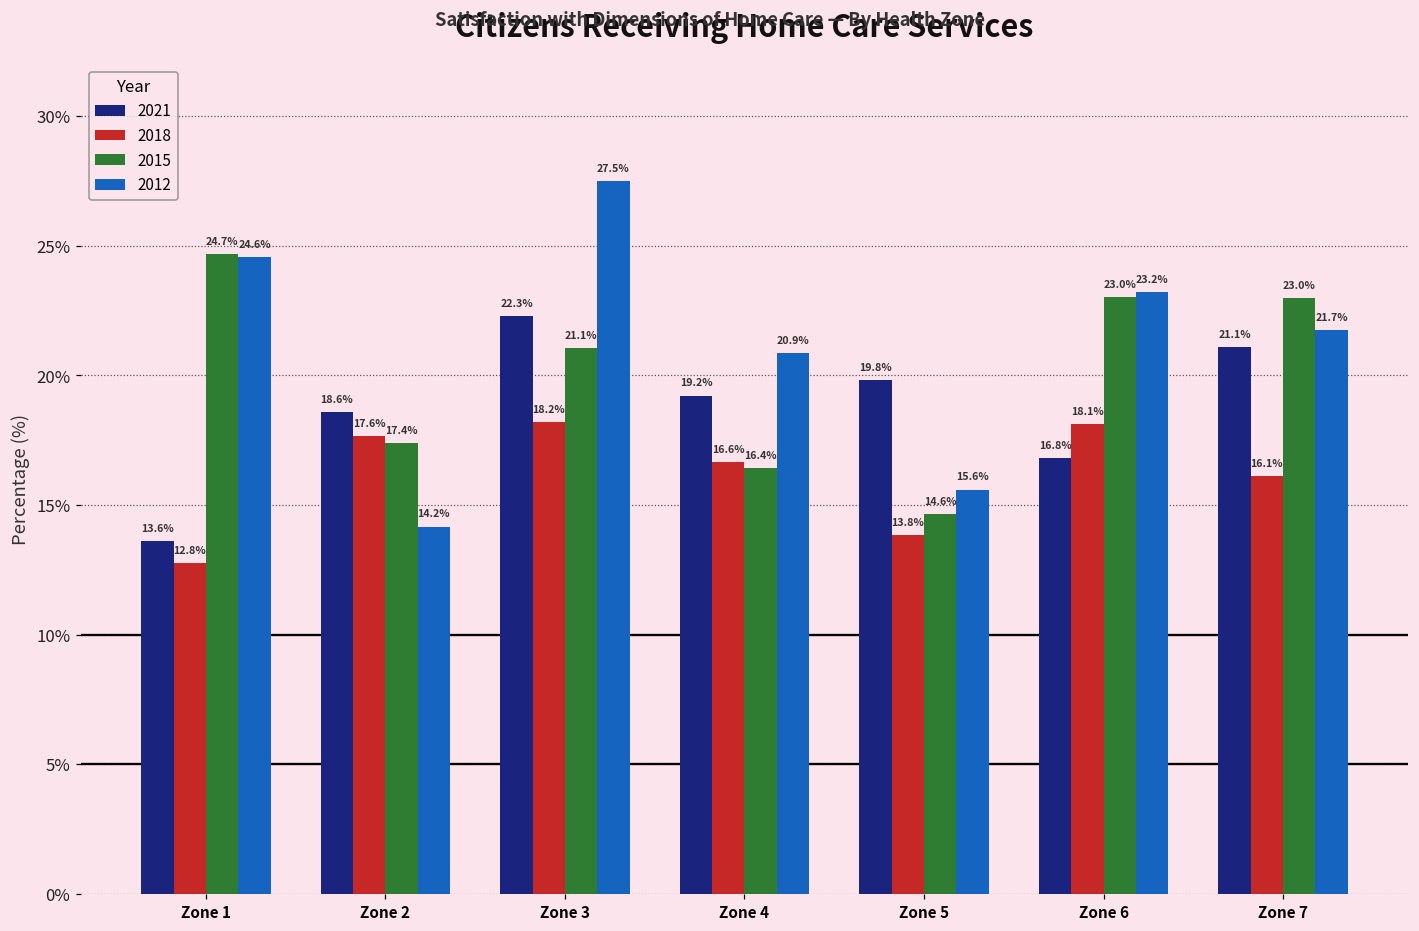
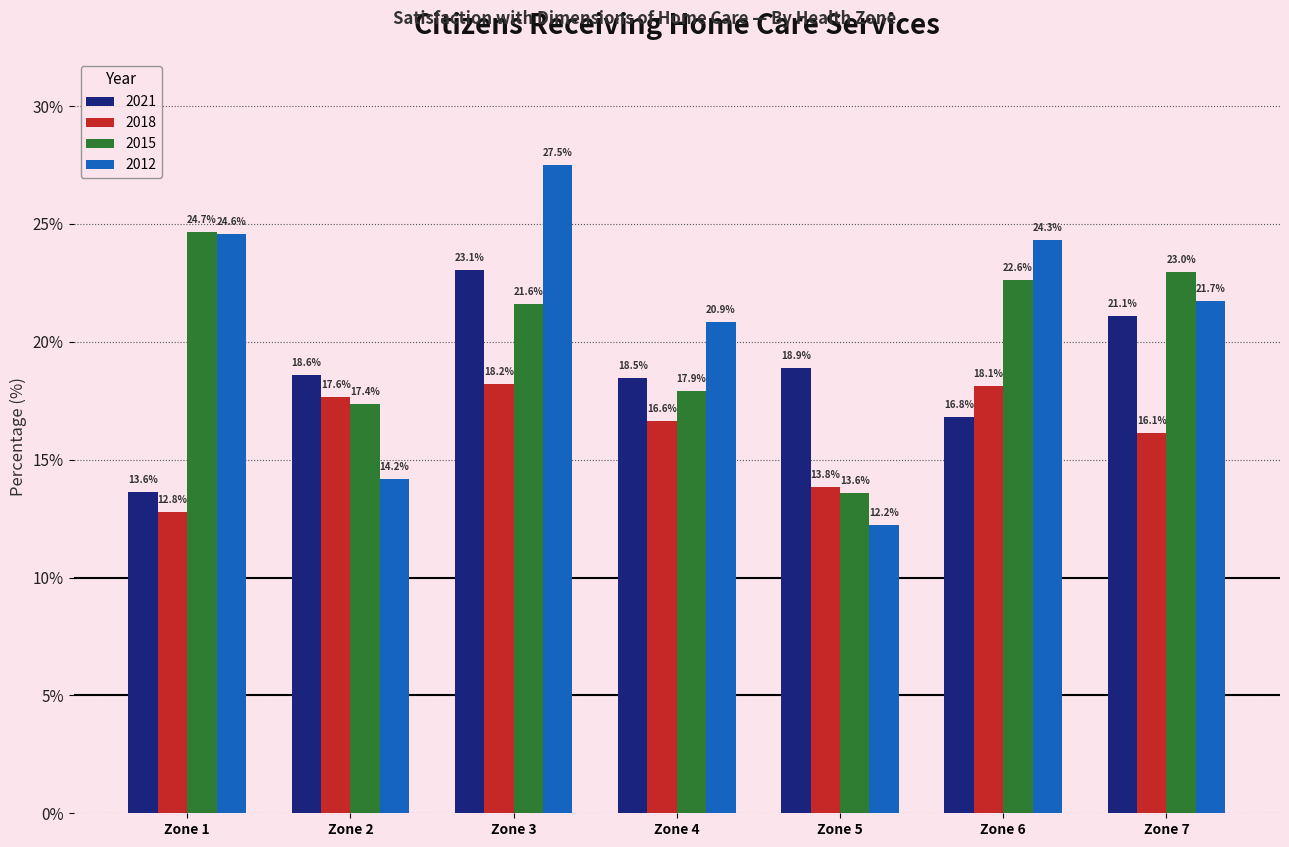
2021, Zone 3: 22.3% -> 23.1%
2015, Zone 3: 21.1% -> 21.6%
2021, Zone 4: 19.2% -> 18.5%
2015, Zone 4: 16.4% -> 17.9%
2021, Zone 5: 19.8% -> 18.9%
2015, Zone 5: 14.6% -> 13.6%
2012, Zone 5: 15.6% -> 12.2%
2015, Zone 6: 23.0% -> 22.6%
2012, Zone 6: 23.2% -> 24.3%
